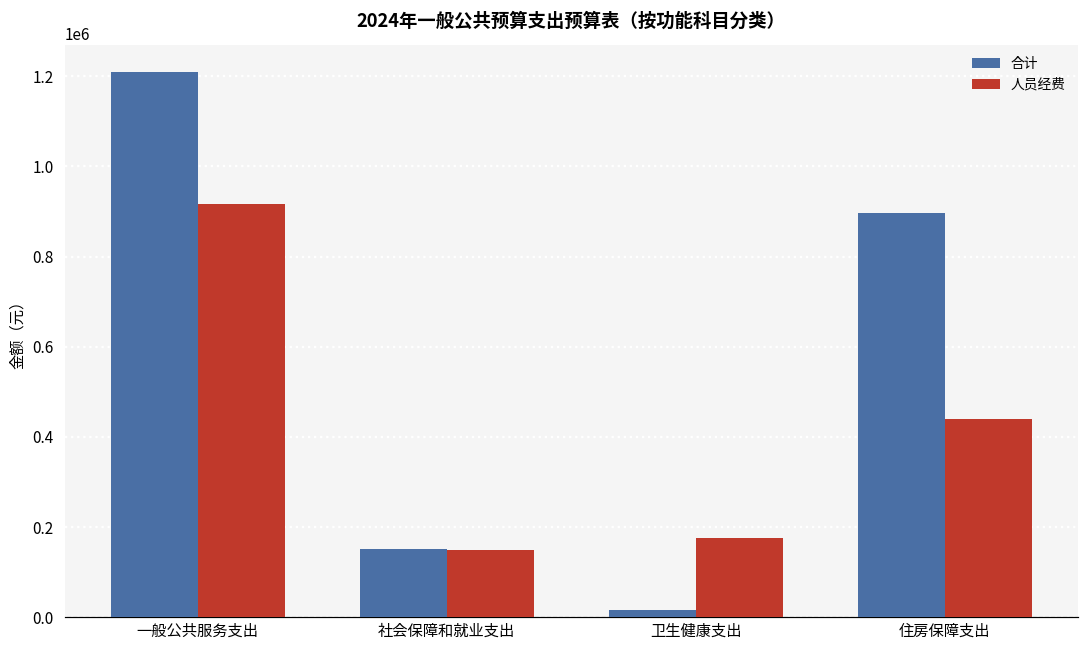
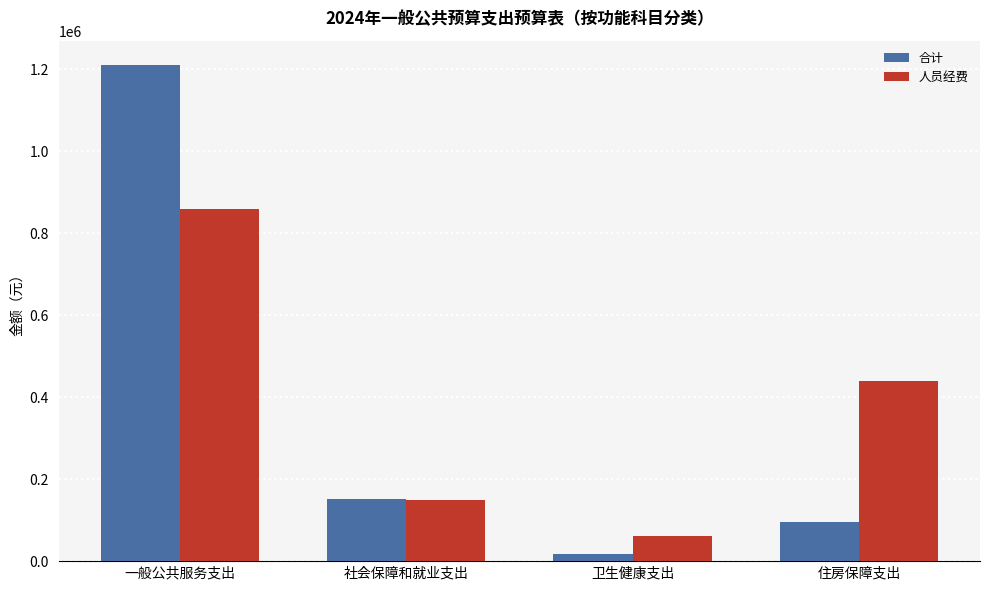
人员经费, 一般公共服务支出: 920000 -> 860000
人员经费, 卫生健康支出: 180000 -> 60000
合计, 住房保障支出: 900000 -> 100000
